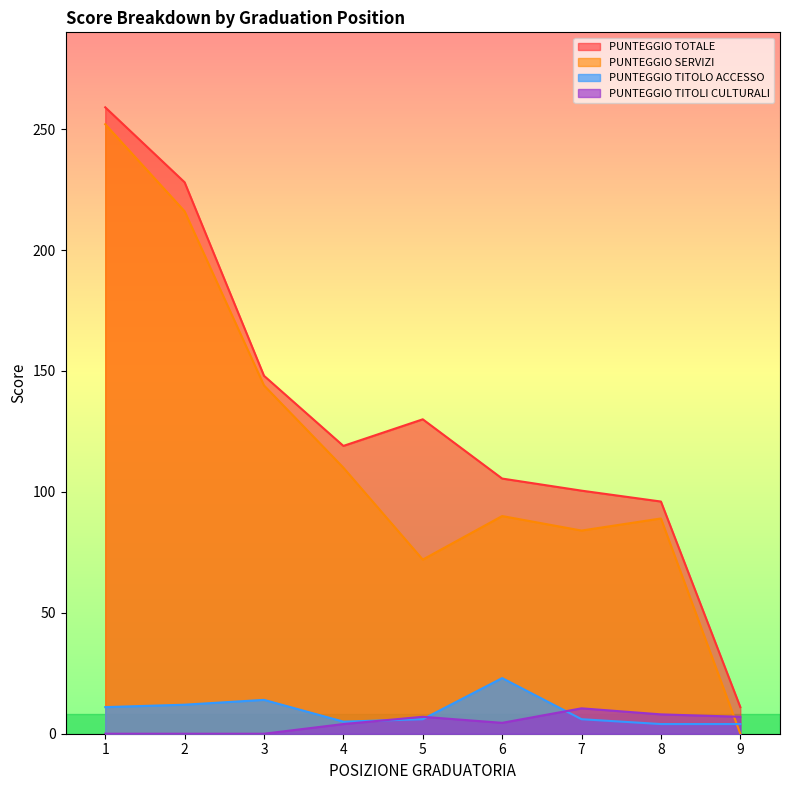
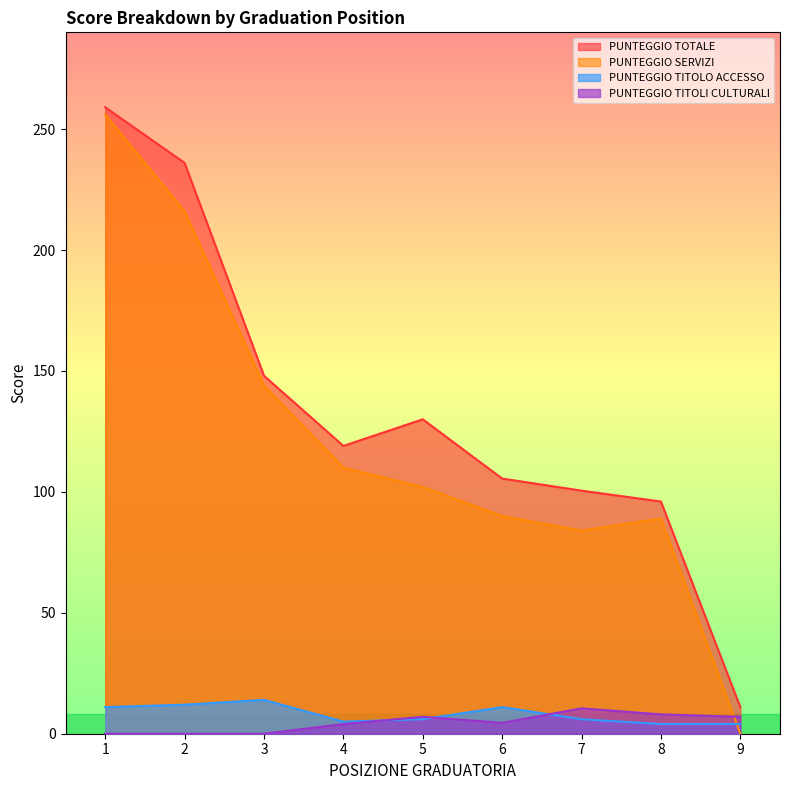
PUNTEGGIO SERVIZI, 1: 252 -> 256
PUNTEGGIO TOTALE, 2: 228 -> 236
PUNTEGGIO SERVIZI, 5: 72 -> 102
PUNTEGGIO TITOLO ACCESSO, 6: 23 -> 11
